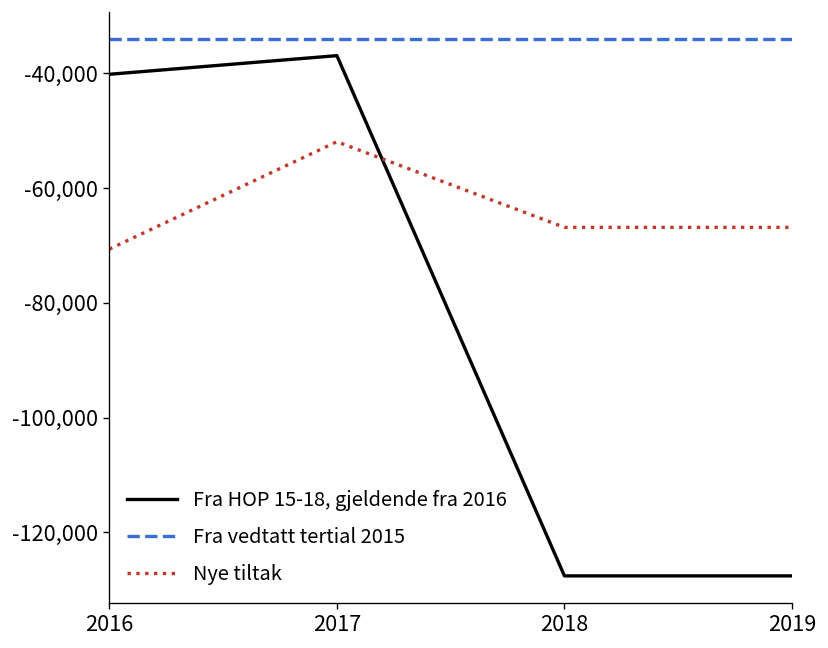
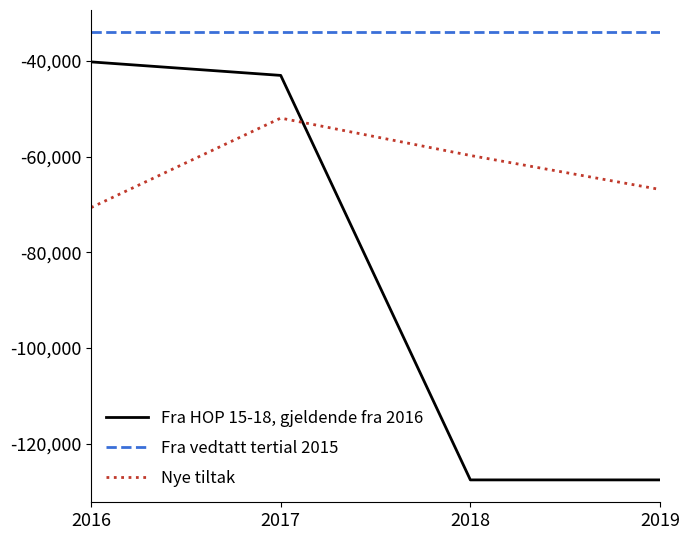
Fra HOP 15-18, gjeldende fra 2016, 2017: -37,000 -> -43,000
Nye tiltak, 2018: -67,000 -> -60,000
